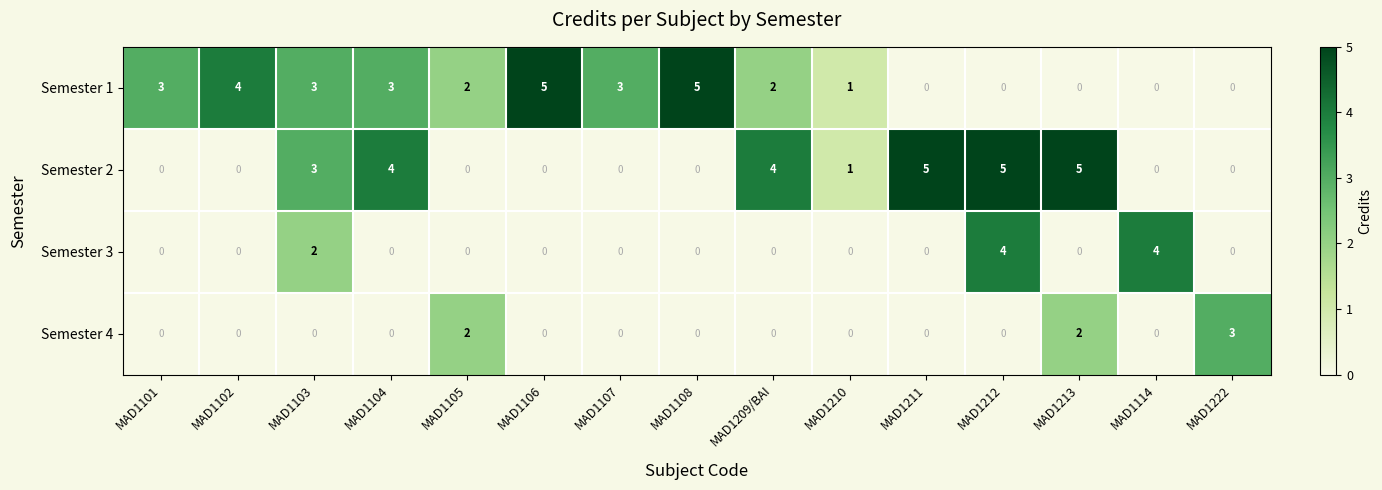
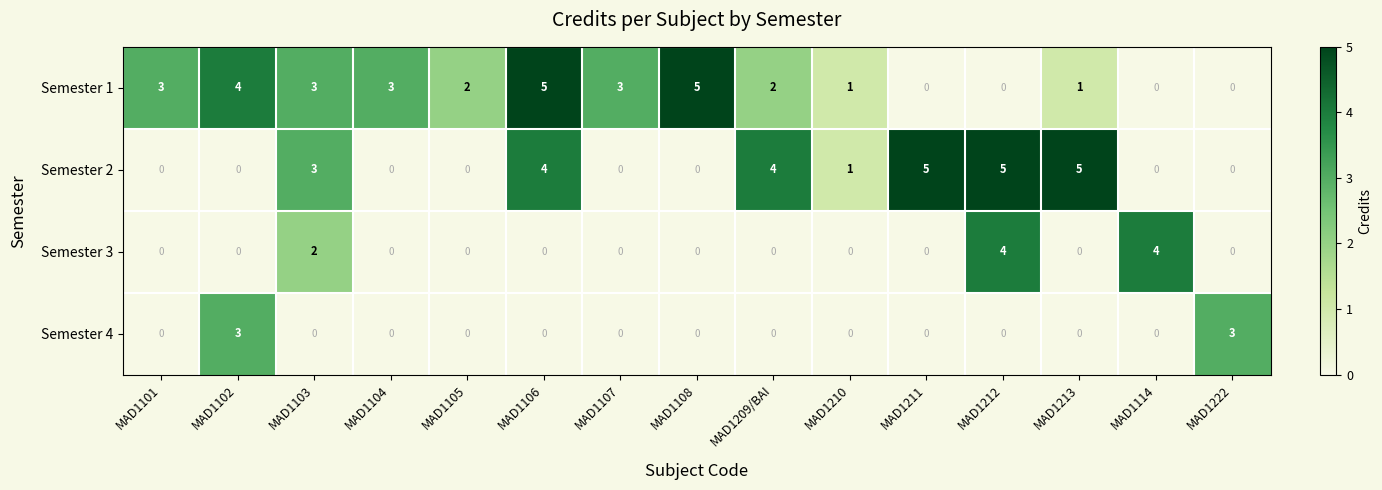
Semester 1, MAD1213: 0 -> 1
Semester 2, MAD1104: 4 -> 0
Semester 2, MAD1106: 0 -> 4
Semester 4, MAD1102: 0 -> 3
Semester 4, MAD1105: 2 -> 0
Semester 4, MAD1213: 2 -> 0
